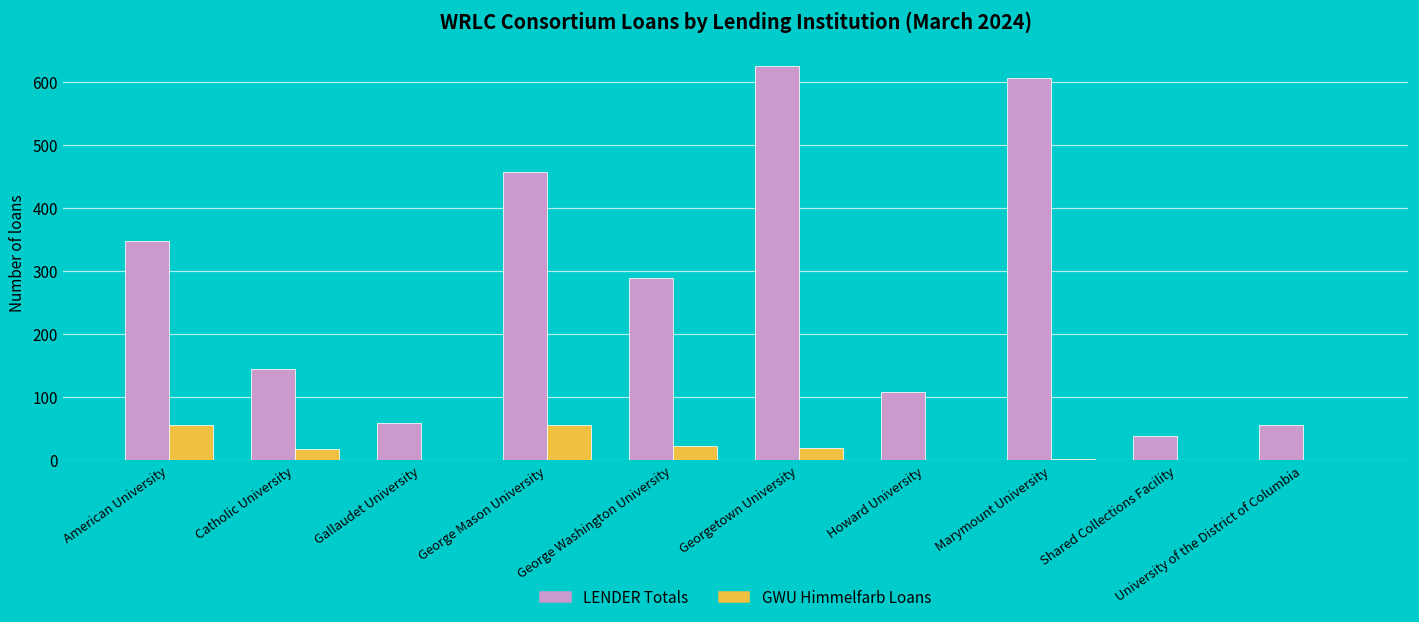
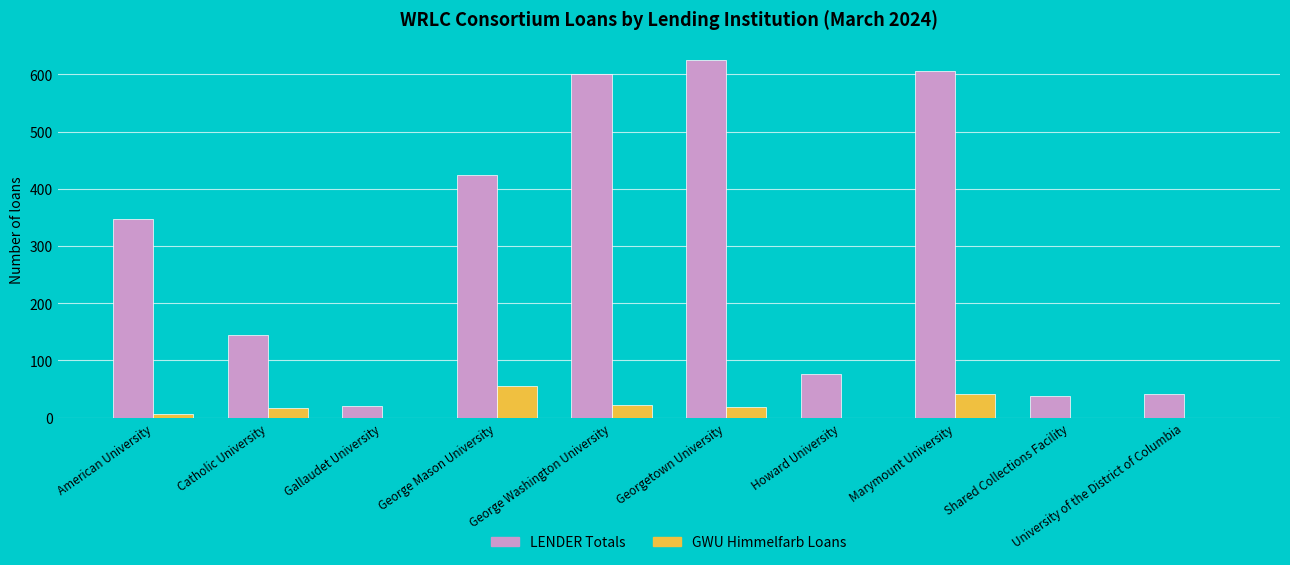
GWU Himmelfarb Loans, American University: 50 -> 10
LENDER Totals, Gallaudet University: 60 -> 20
LENDER Totals, George Mason University: 460 -> 420
LENDER Totals, George Washington University: 290 -> 600
LENDER Totals, Howard University: 110 -> 80
GWU Himmelfarb Loans, Marymount University: 0 -> 40
LENDER Totals, University of the District of Columbia: 60 -> 40
